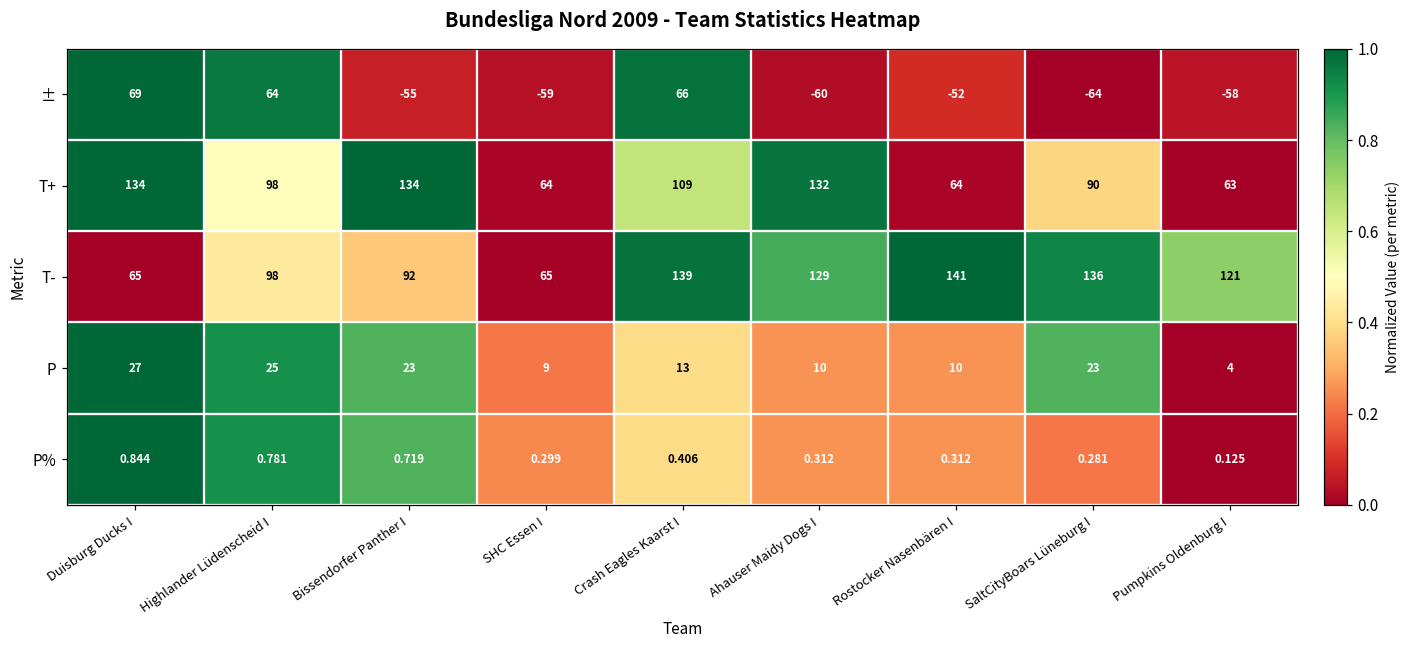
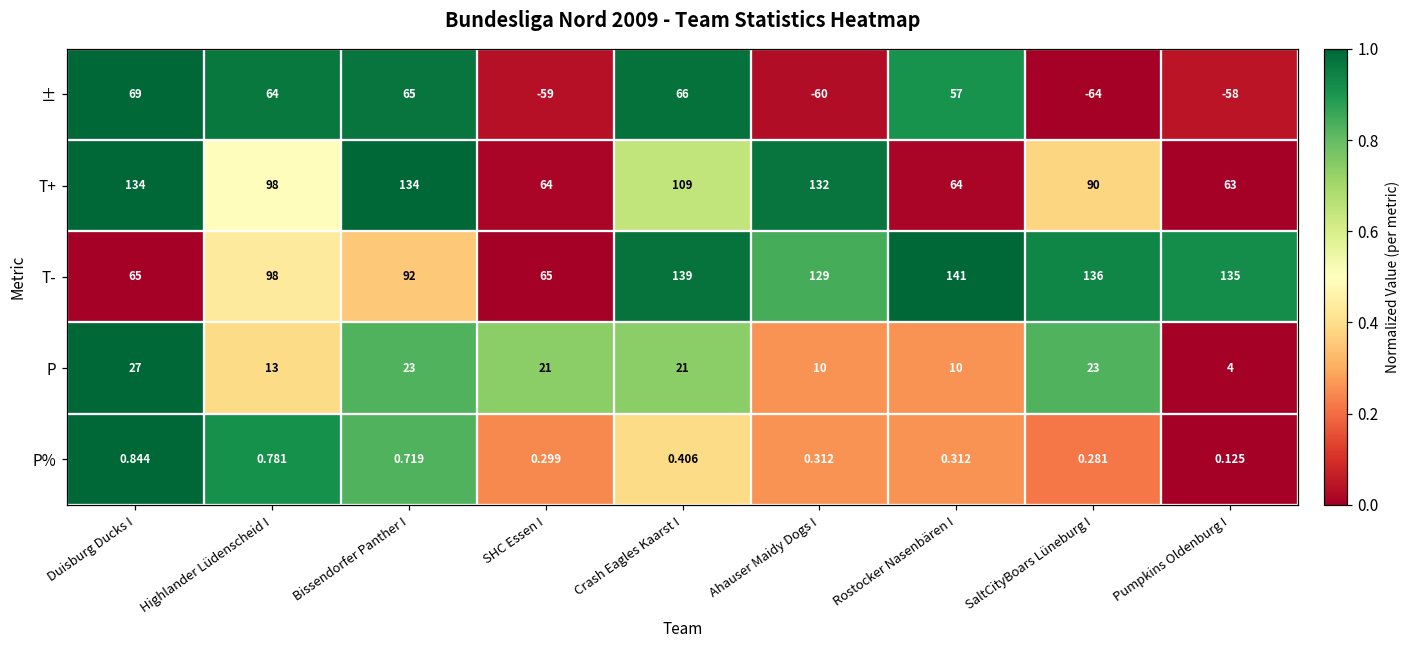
±, Bissendorfer Panther I: -55 -> 65
±, Rostocker Nasenbären I: -52 -> 57
T-, Pumpkins Oldenburg I: 121 -> 135
P, Highlander Lüdenscheid I: 25 -> 13
P, SHC Essen I: 9 -> 21
P, Crash Eagles Kaarst I: 13 -> 21
